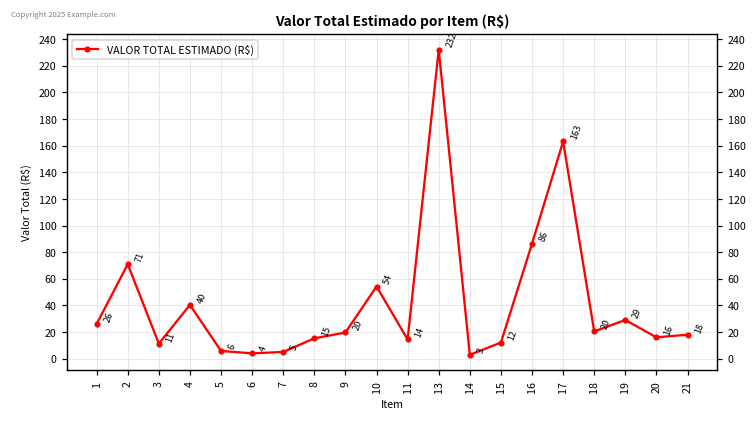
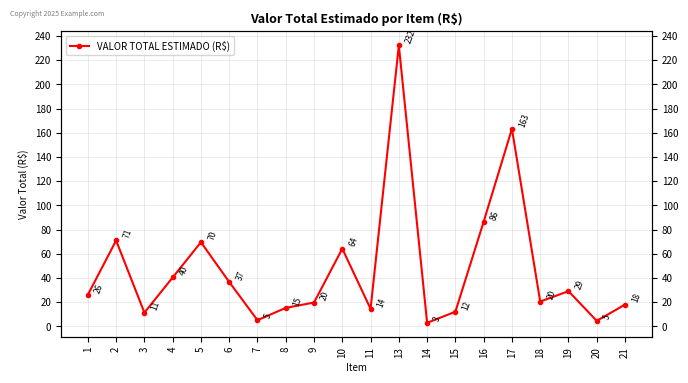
5: 6 -> 70
6: 4 -> 37
10: 54 -> 64
20: 16 -> 5
